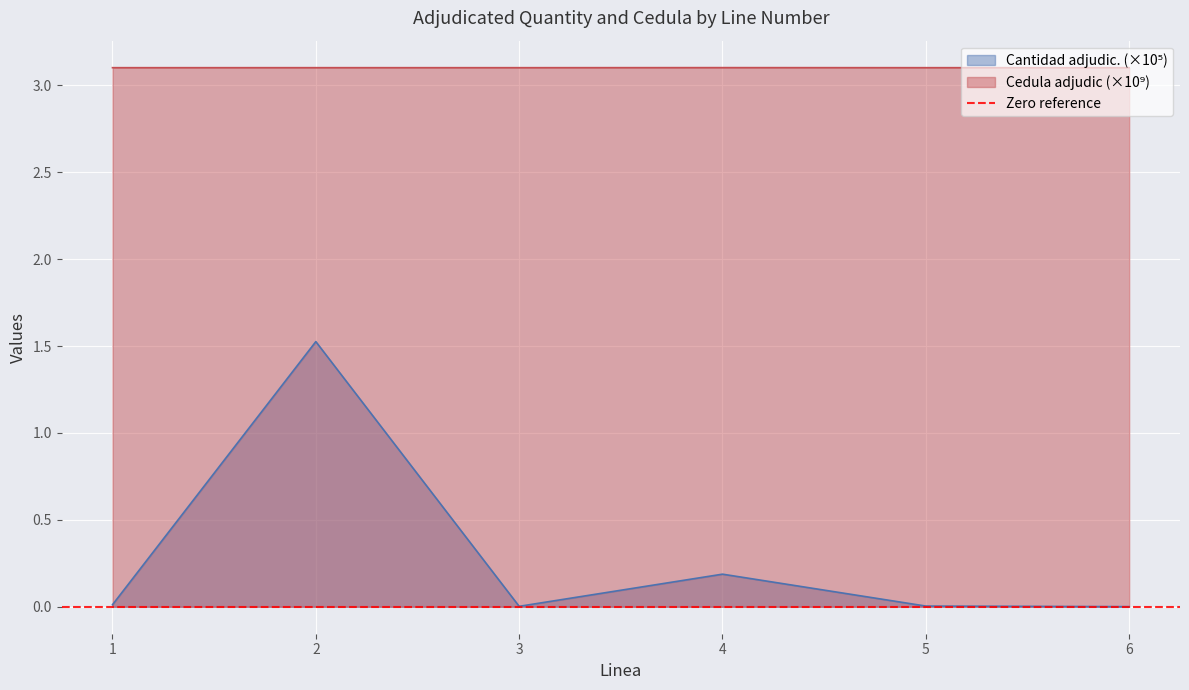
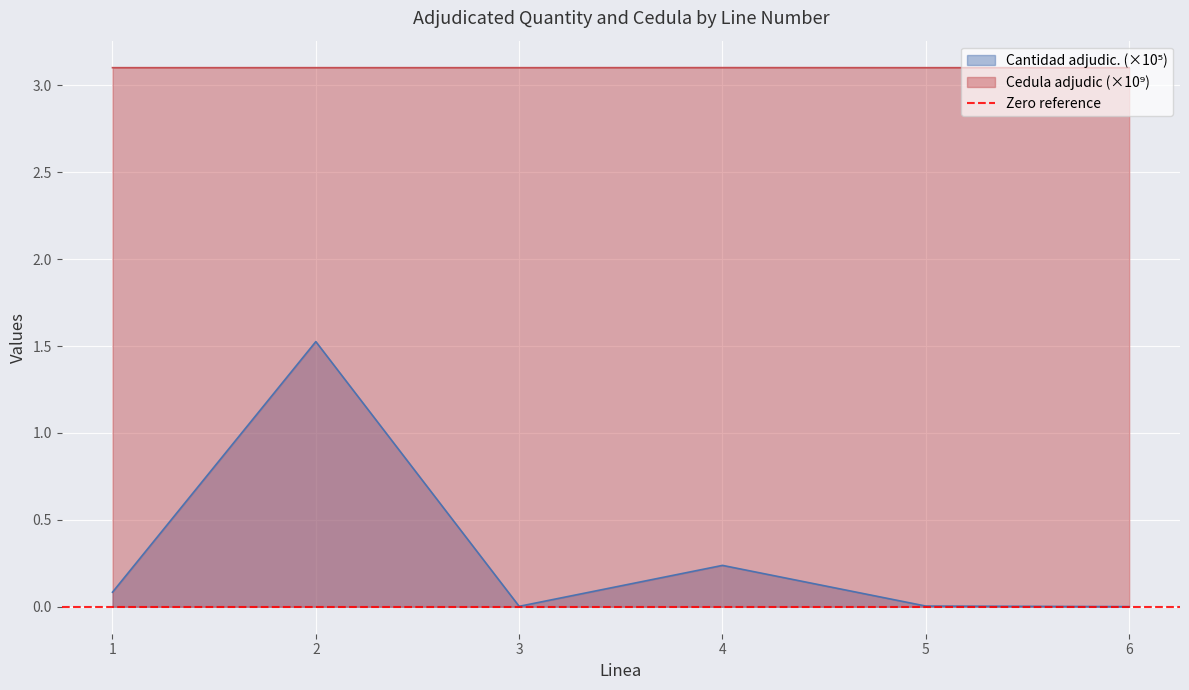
Cantidad adjudic. (×10⁵), 1: 0.01 -> 0.08
Cantidad adjudic. (×10⁵), 4: 0.19 -> 0.24
